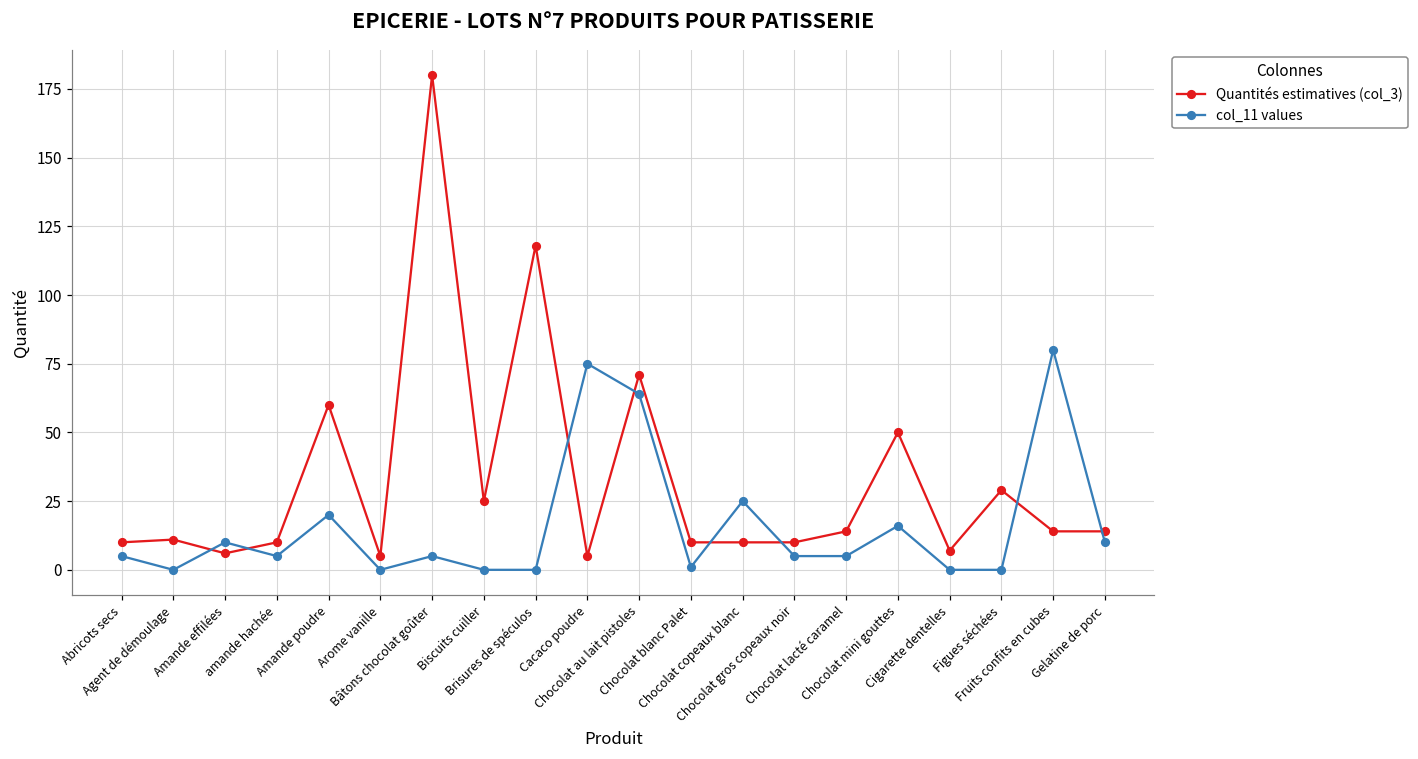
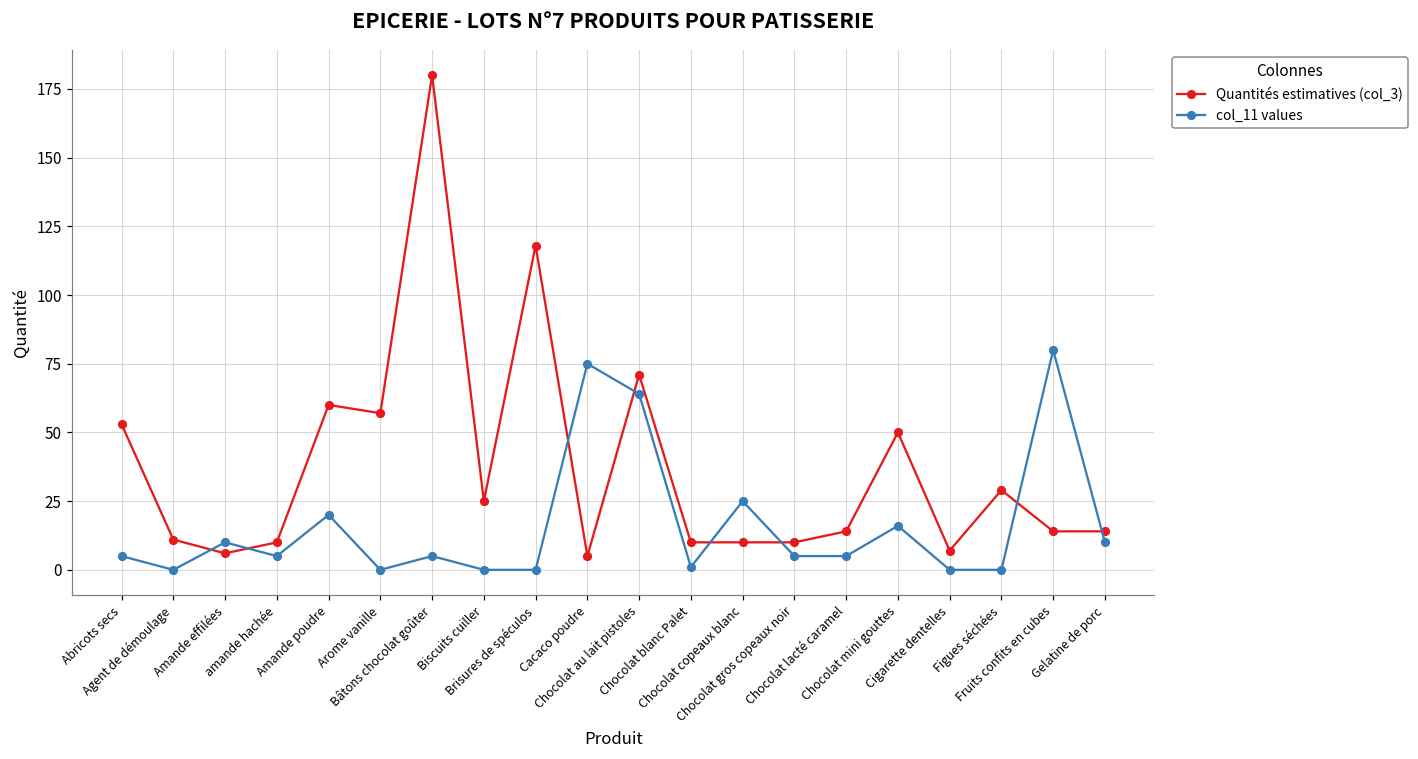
Quantités estimatives (col_3), Abricots secs: 10 -> 53
Quantités estimatives (col_3), Arome vanille: 5 -> 57
